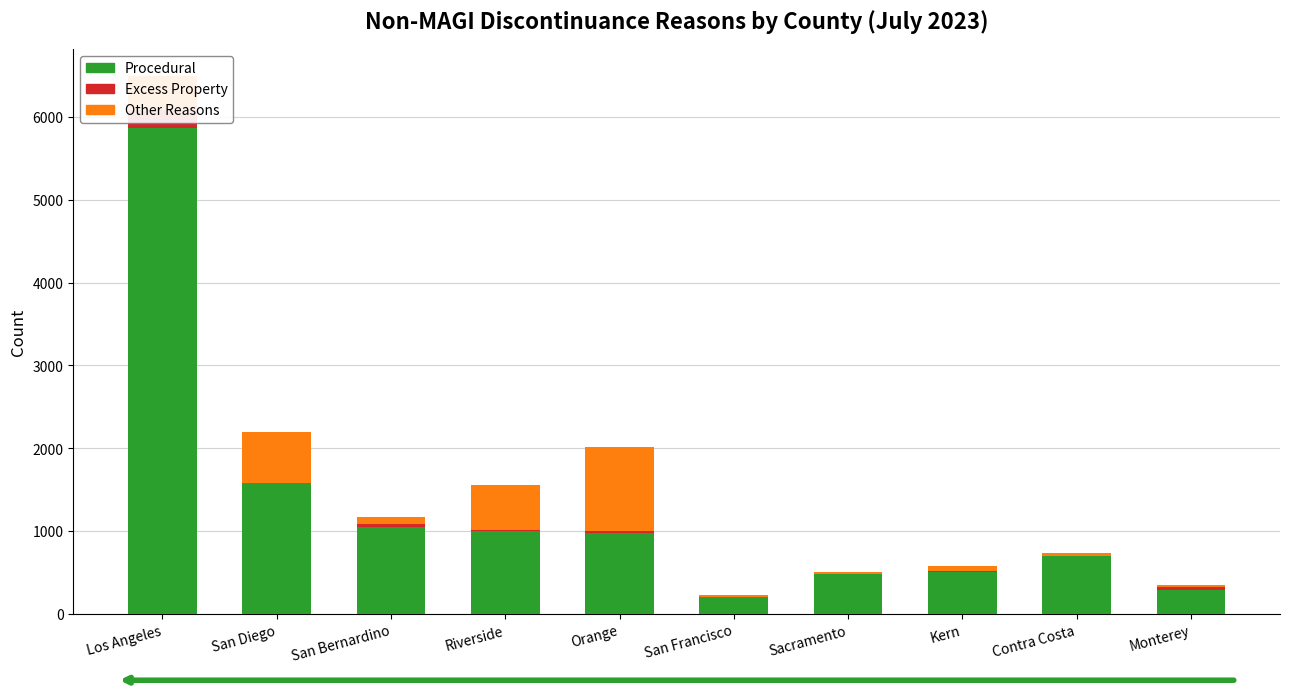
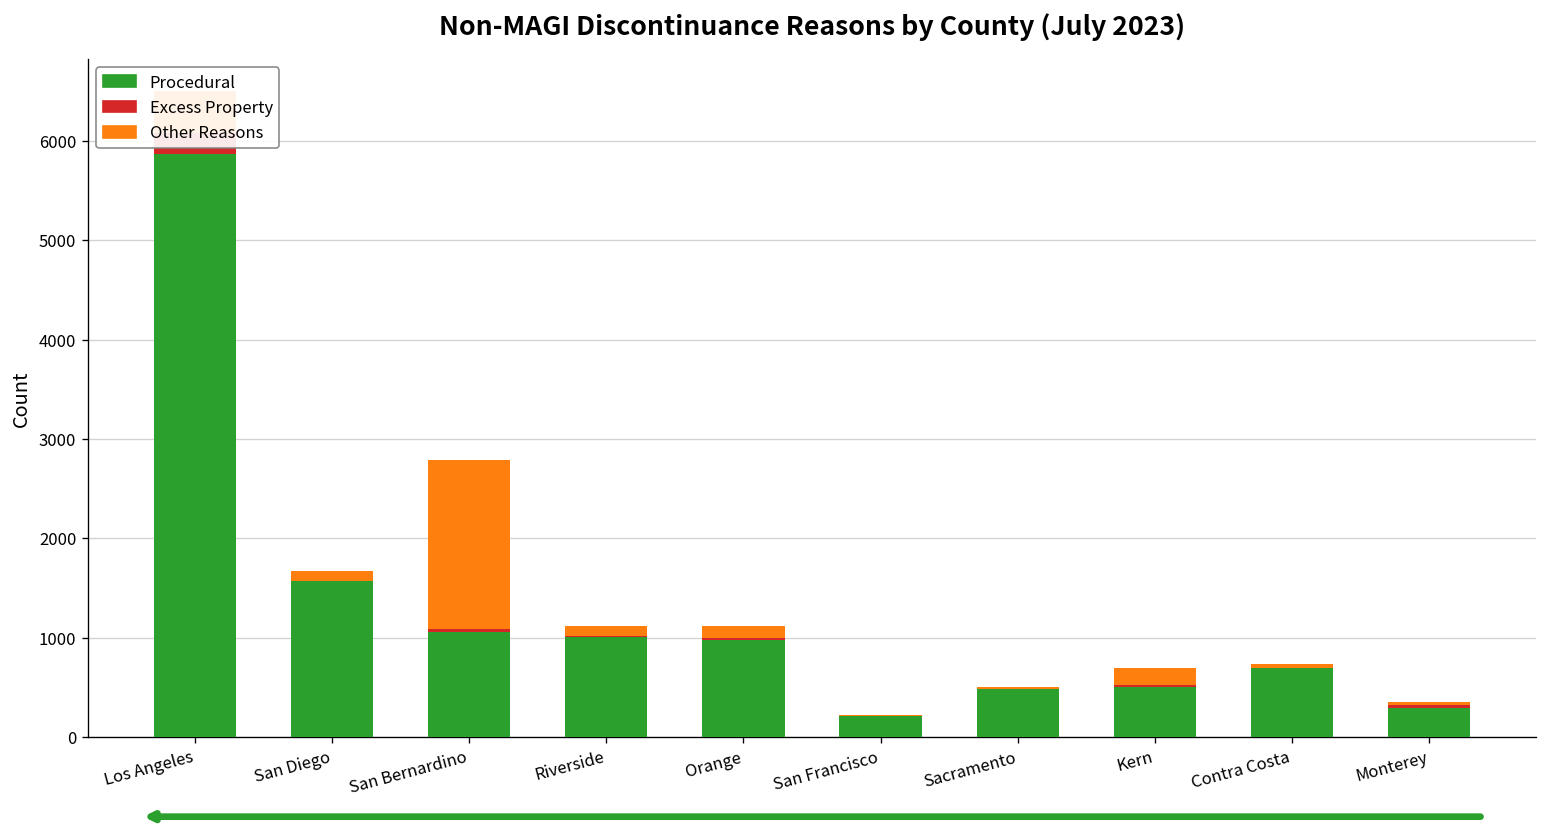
Other Reasons, San Diego: 600 -> 100
Other Reasons, San Bernardino: 100 -> 1700
Other Reasons, Riverside: 500 -> 100
Other Reasons, Orange: 1000 -> 100
Other Reasons, Kern: 100 -> 200
